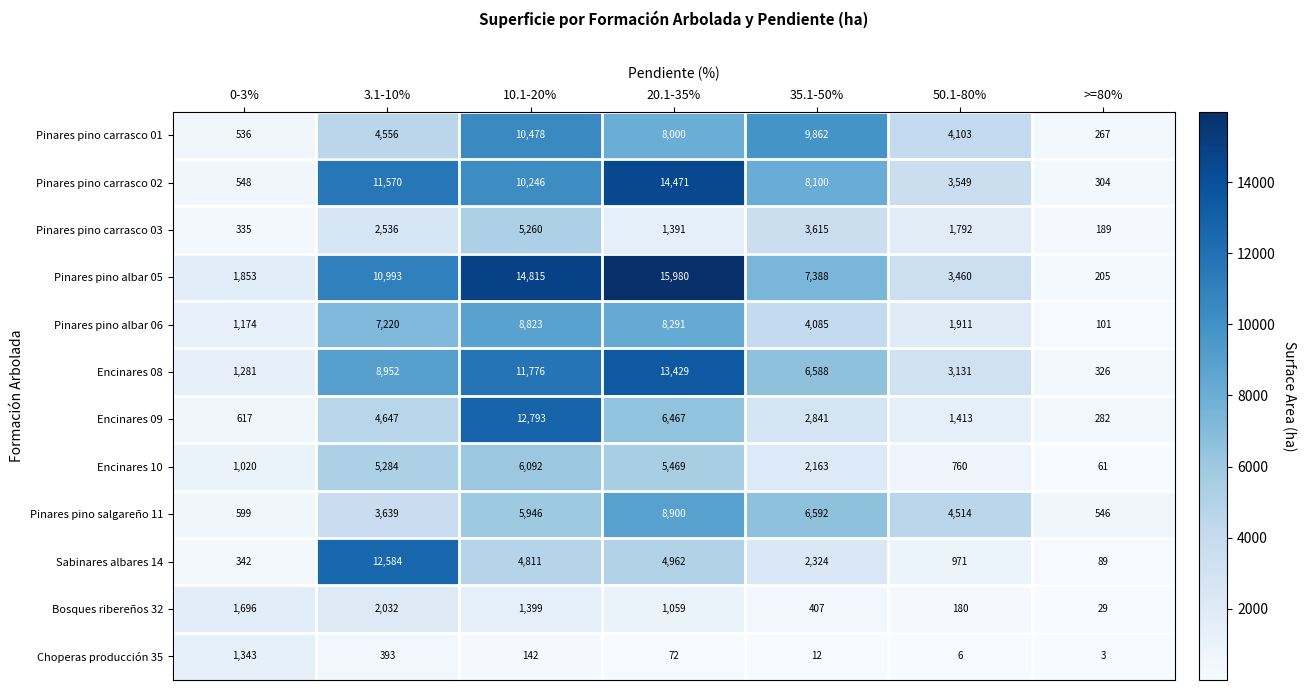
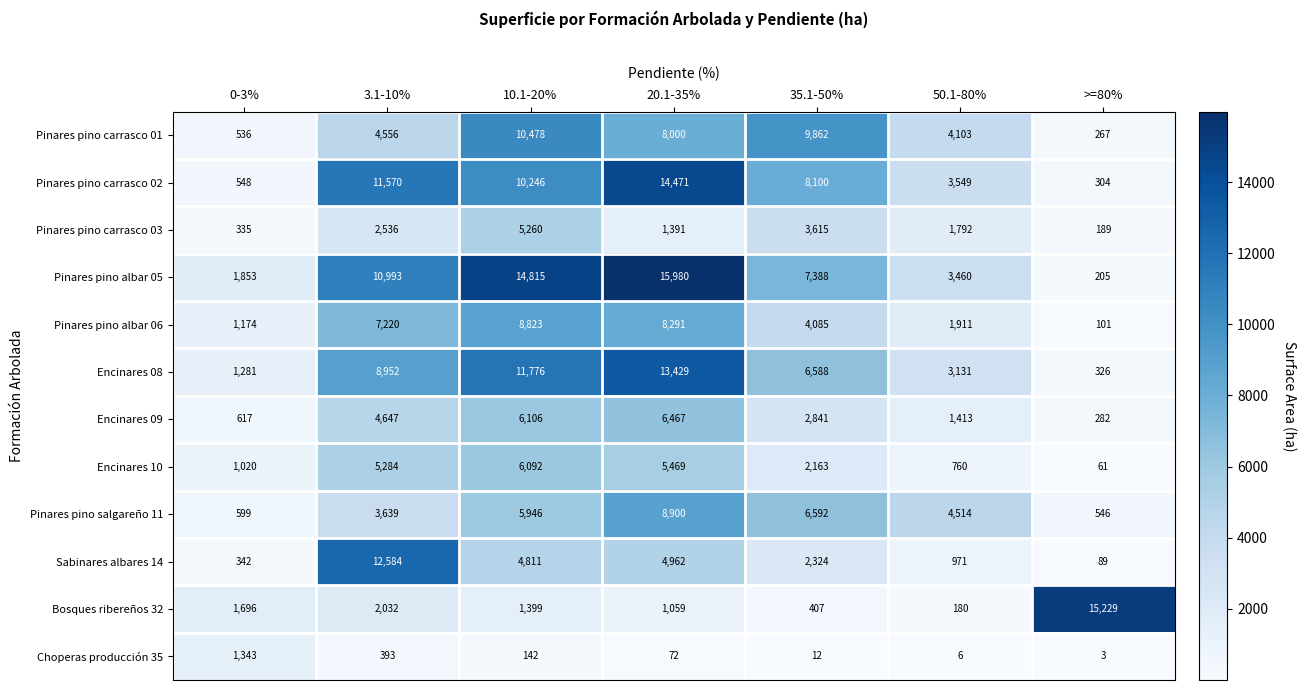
Encinares 09, 10.1-20%: 12,793 -> 6,106
Bosques ribereños 32, >=80%: 29 -> 15,229
